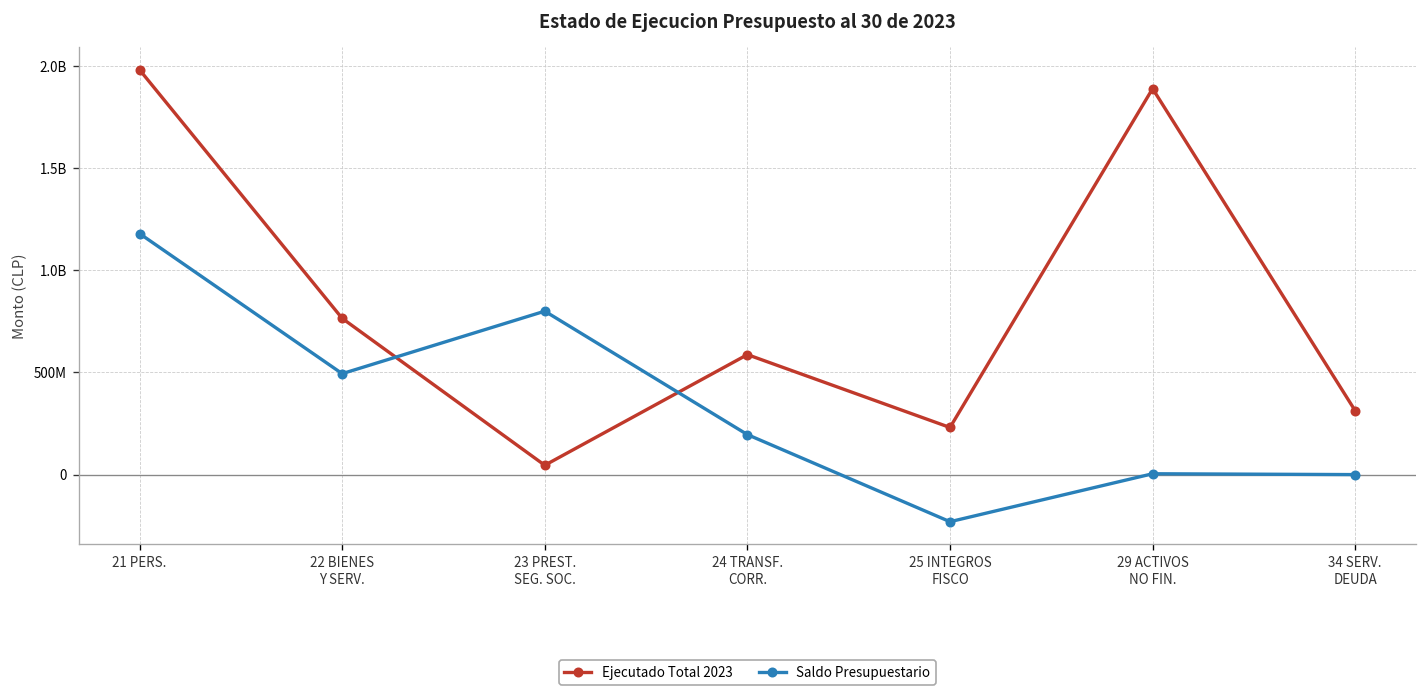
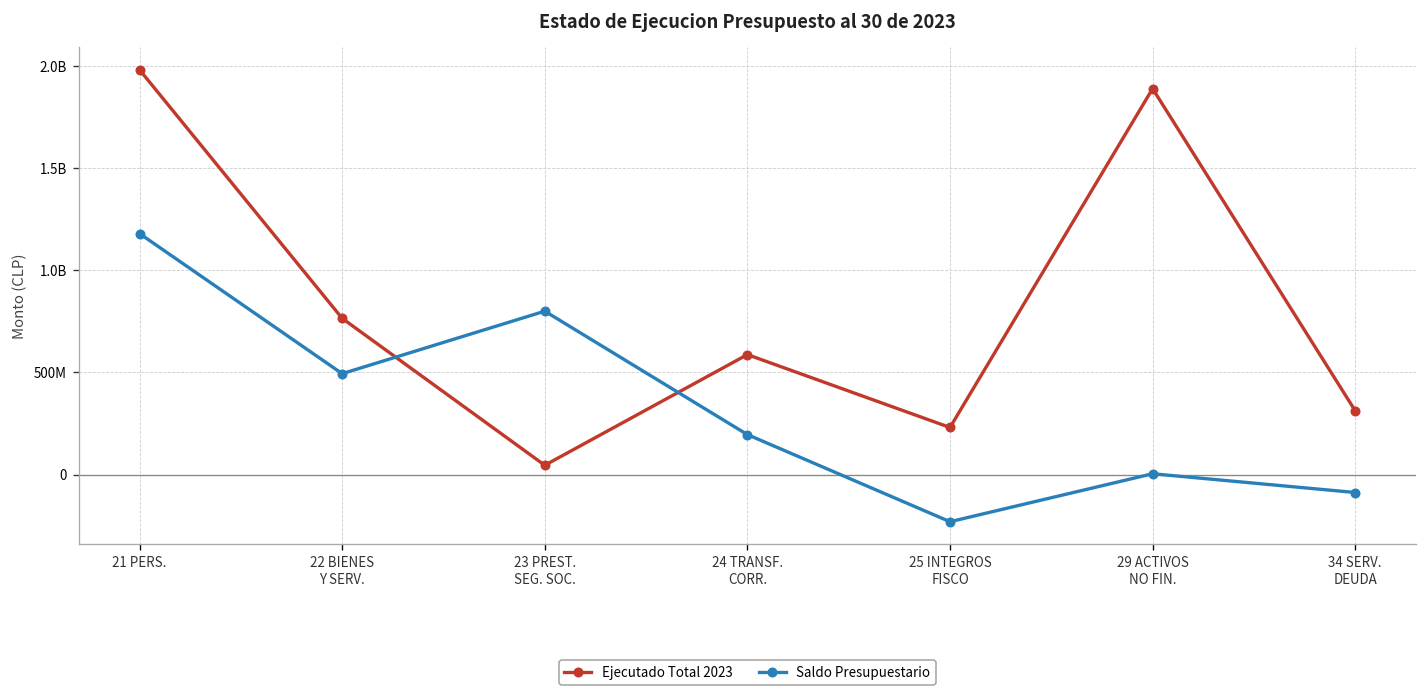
Saldo Presupuestario, 34 SERV. DEUDA: 0 -> -90000000
